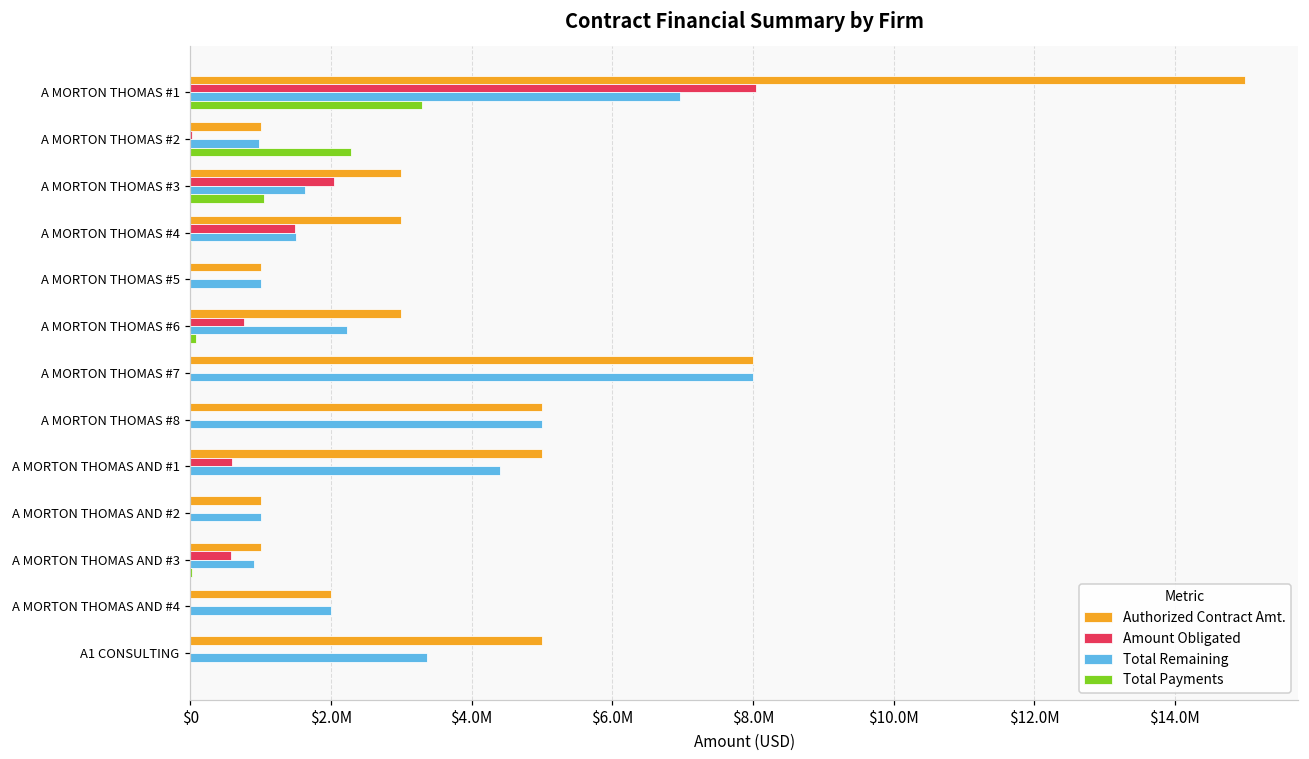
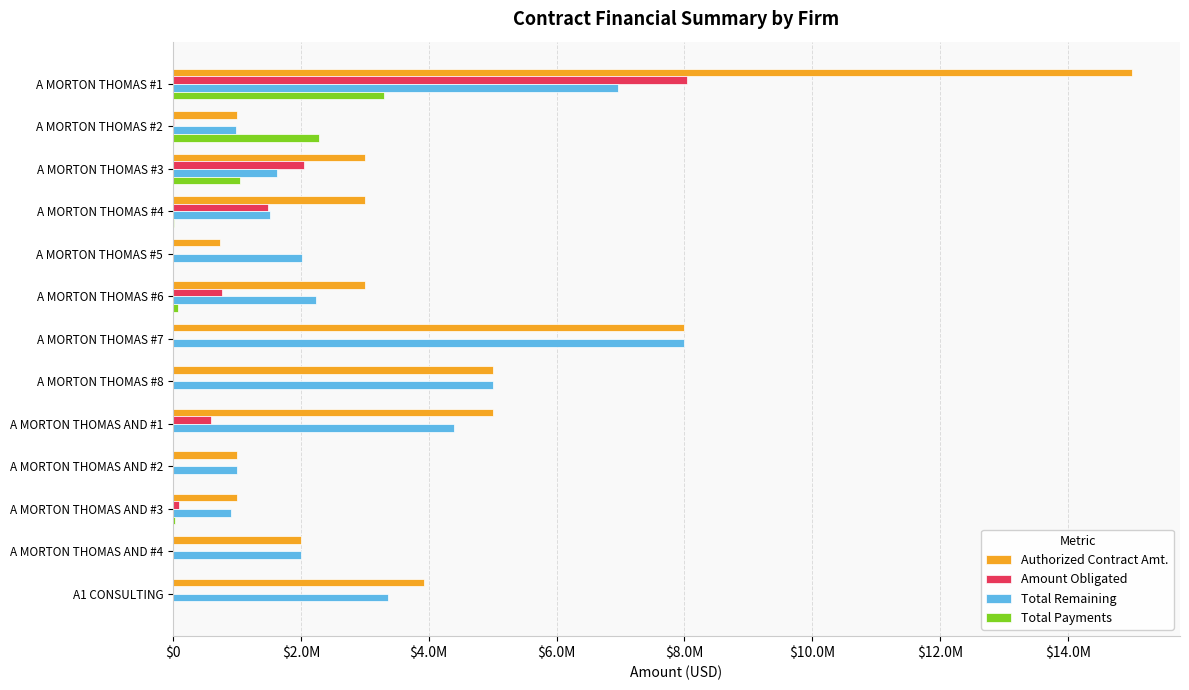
Authorized Contract Amt., A MORTON THOMAS #5: $1000000 -> $700000
Total Remaining, A MORTON THOMAS #5: $1000000 -> $2000000
Amount Obligated, A MORTON THOMAS AND #3: $600000 -> $100000
Authorized Contract Amt., A1 CONSULTING: $5000000 -> $3900000
